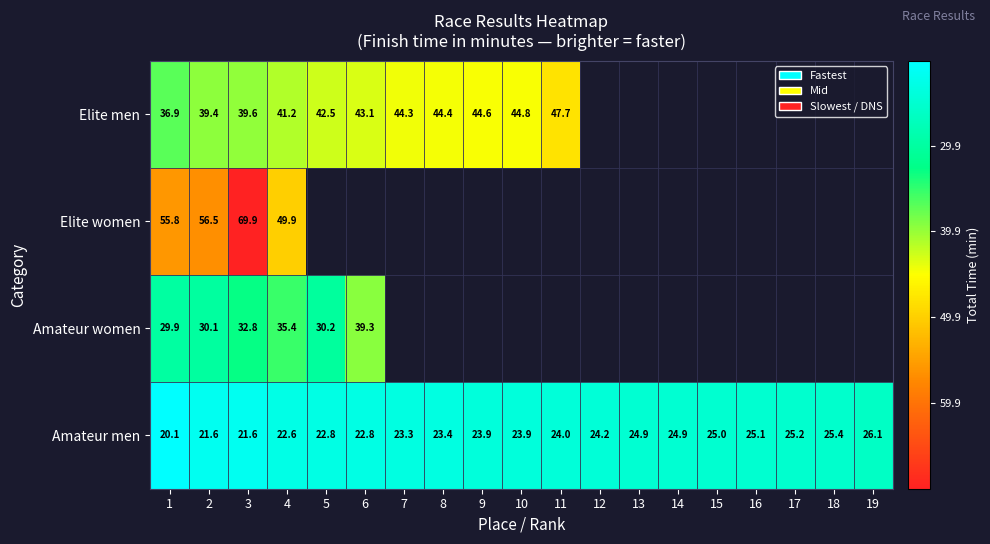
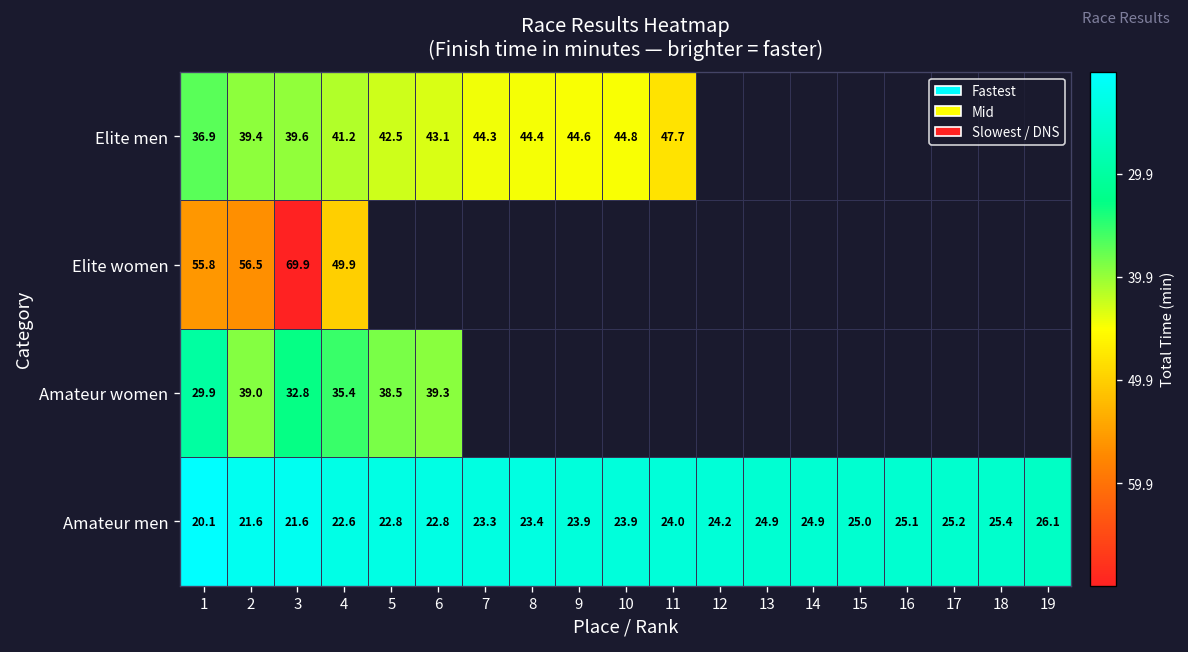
Amateur women, 2: 30.1 -> 39.0
Amateur women, 5: 30.2 -> 38.5
